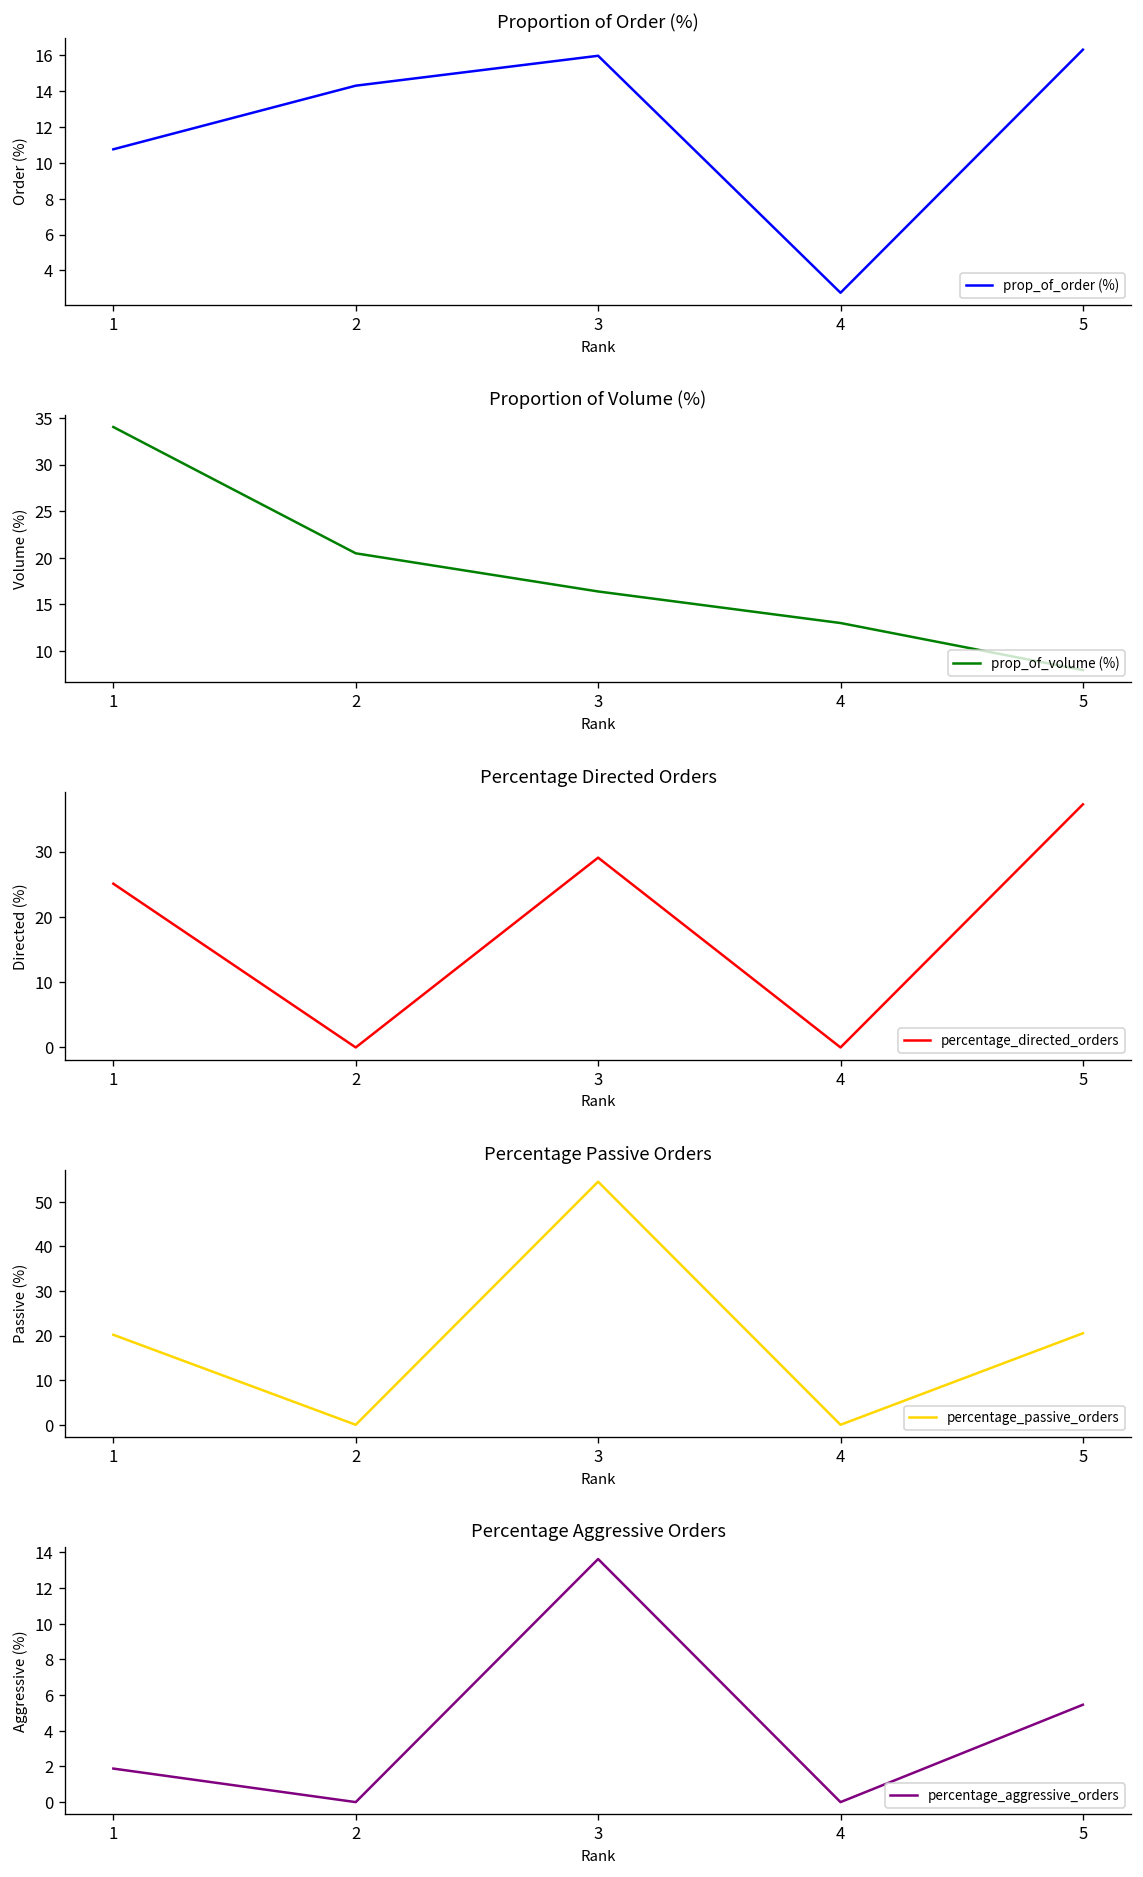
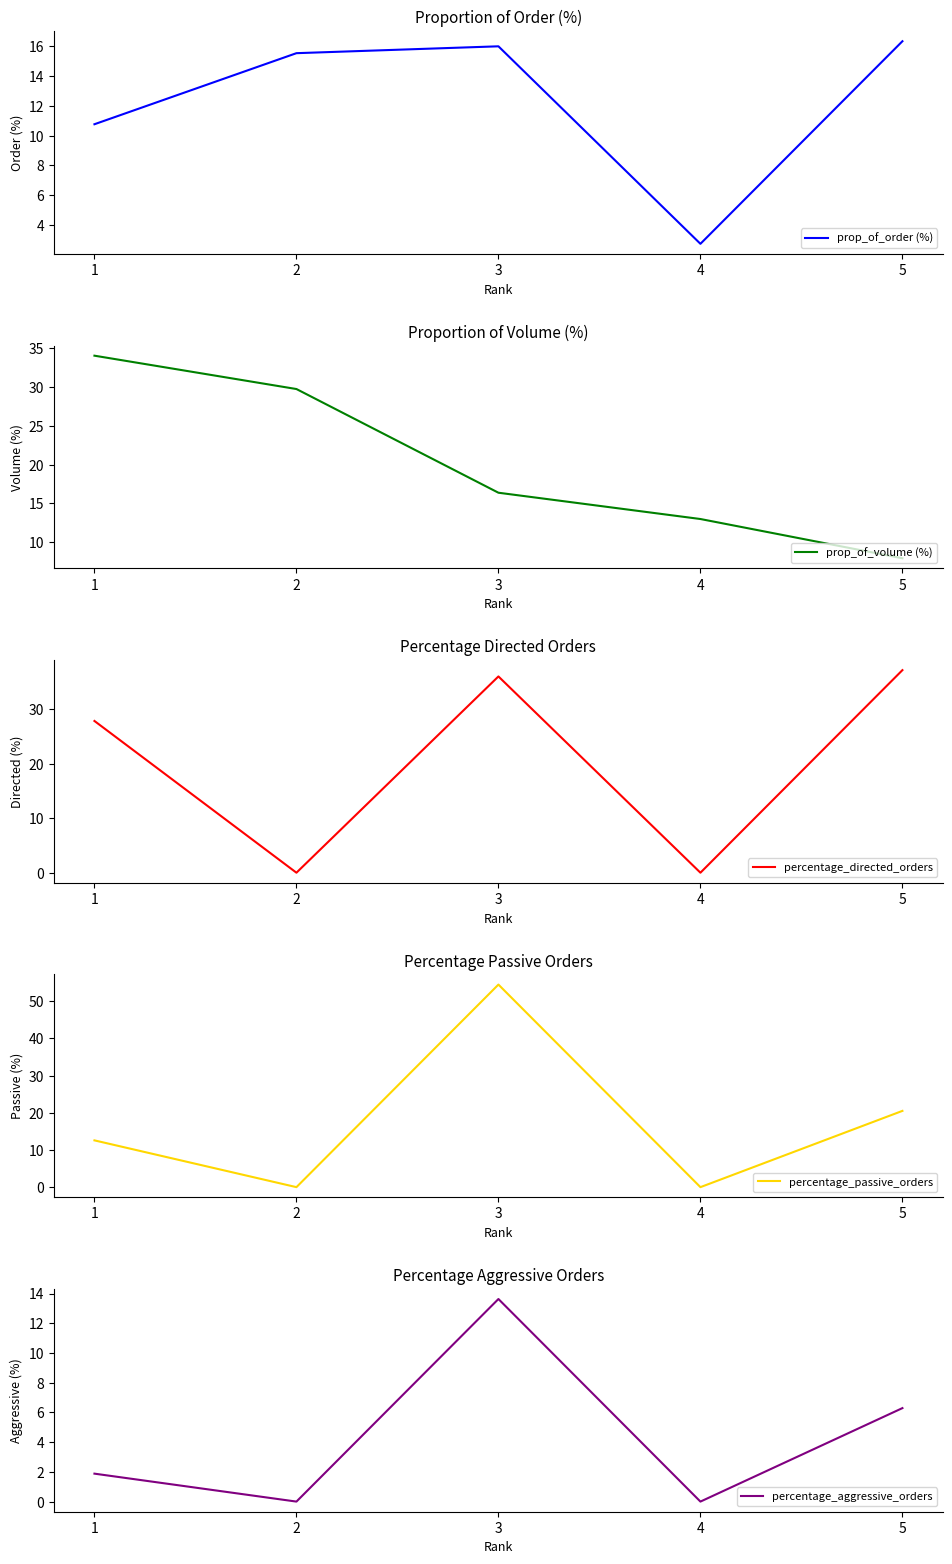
Proportion of Order (%), 2: 14.3 -> 15.5
Proportion of Volume (%), 2: 20 -> 30
Percentage Directed Orders, 1: 25 -> 28
Percentage Directed Orders, 3: 29 -> 36
Percentage Passive Orders, 1: 20 -> 13
Percentage Aggressive Orders, 5: 5.5 -> 6.3
